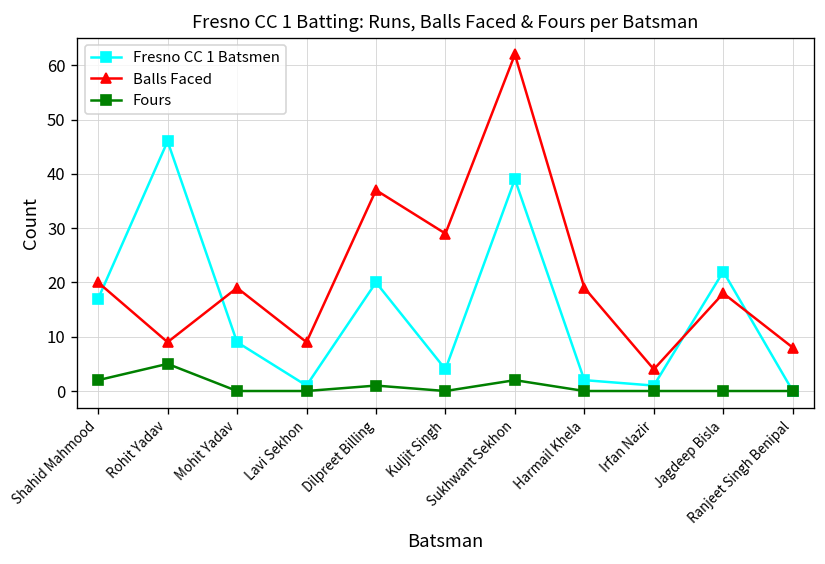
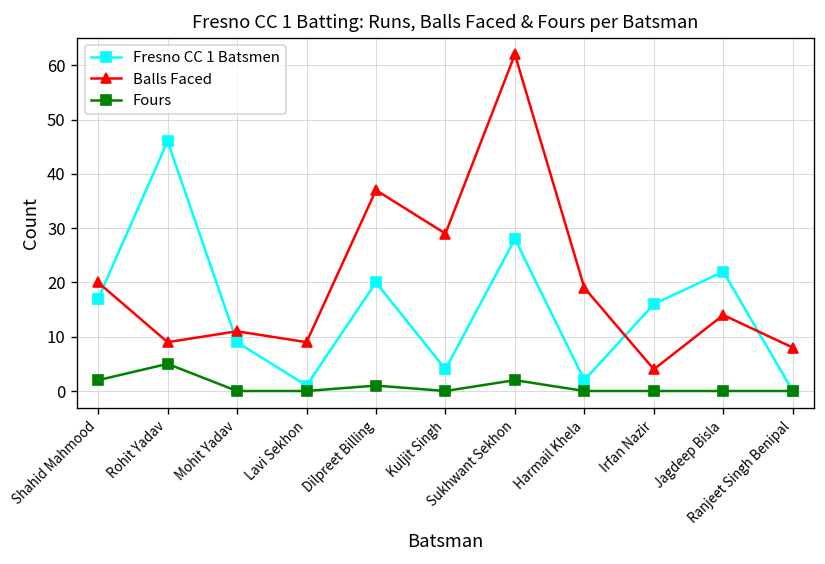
Balls Faced, Mohit Yadav: 19 -> 11
Fresno CC 1 Batsmen, Sukhwant Sekhon: 39 -> 28
Fresno CC 1 Batsmen, Irfan Nazir: 1 -> 16
Balls Faced, Jagdeep Bisla: 18 -> 14
